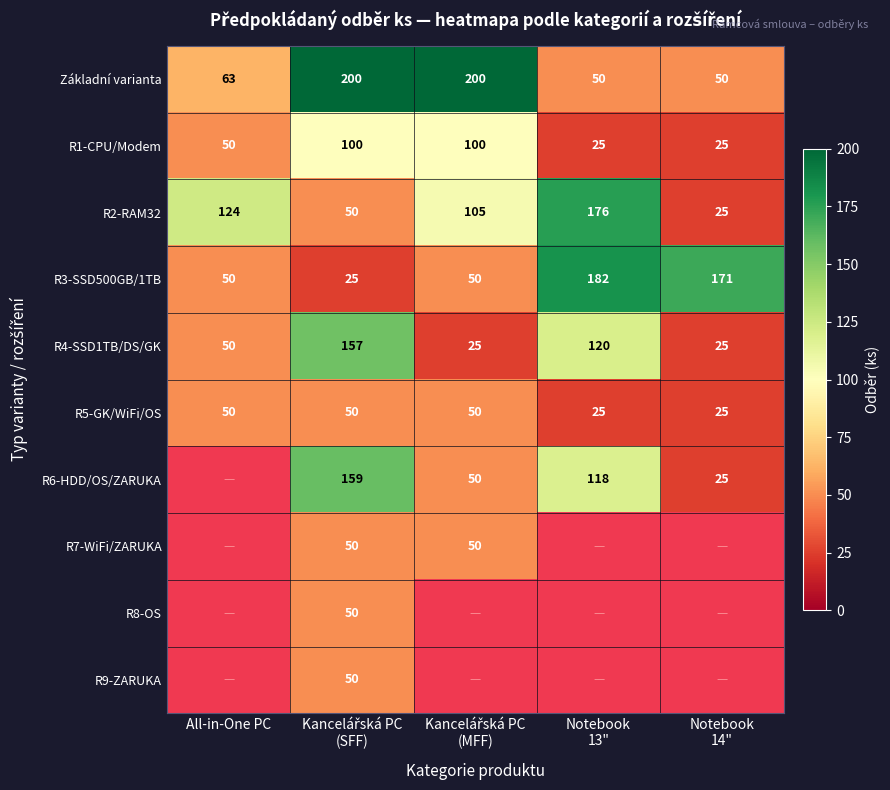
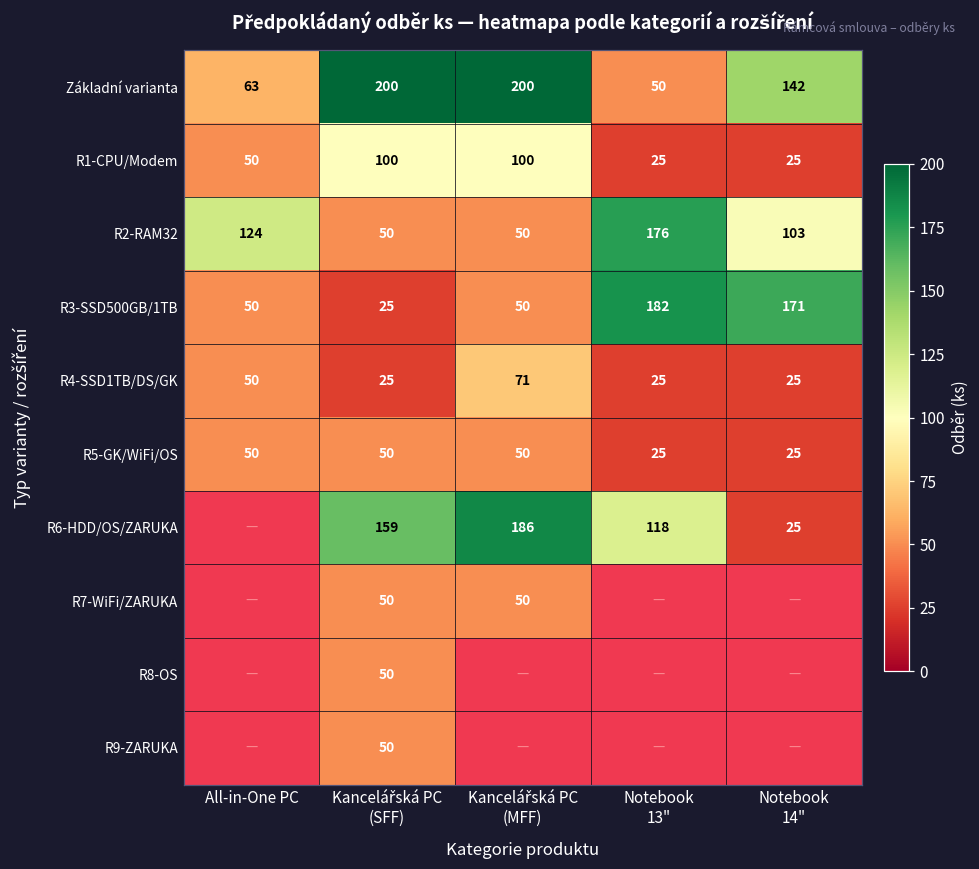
Základní varianta, Notebook 14": 50 -> 142
R2-RAM32, Kancelářská PC (MFF): 105 -> 50
R2-RAM32, Notebook 14": 25 -> 103
R4-SSD1TB/DS/GK, Kancelářská PC (SFF): 157 -> 25
R4-SSD1TB/DS/GK, Kancelářská PC (MFF): 25 -> 71
R4-SSD1TB/DS/GK, Notebook 13": 120 -> 25
R6-HDD/OS/ZARUKA, Kancelářská PC (MFF): 50 -> 186
